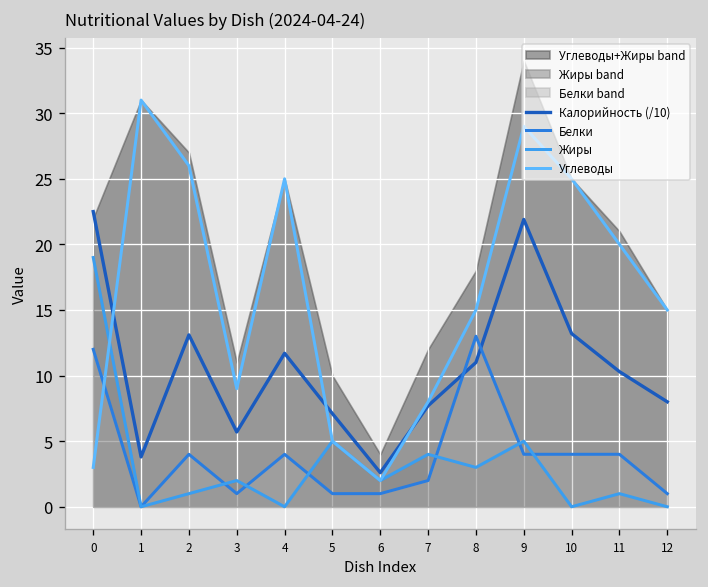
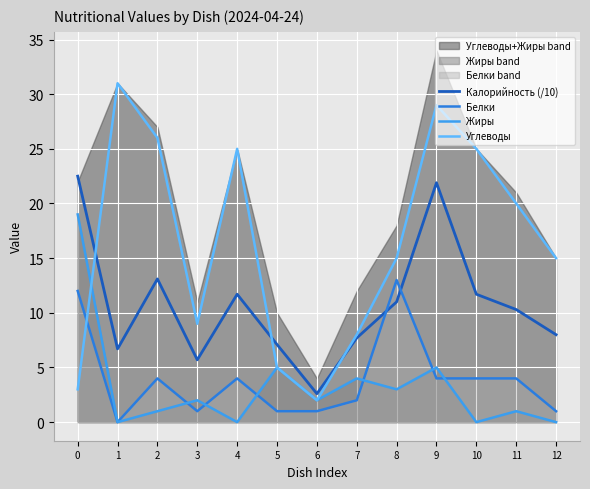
Калорийность (/10), 1: 3.8 -> 6.7
Калорийность (/10), 10: 13.2 -> 11.7
